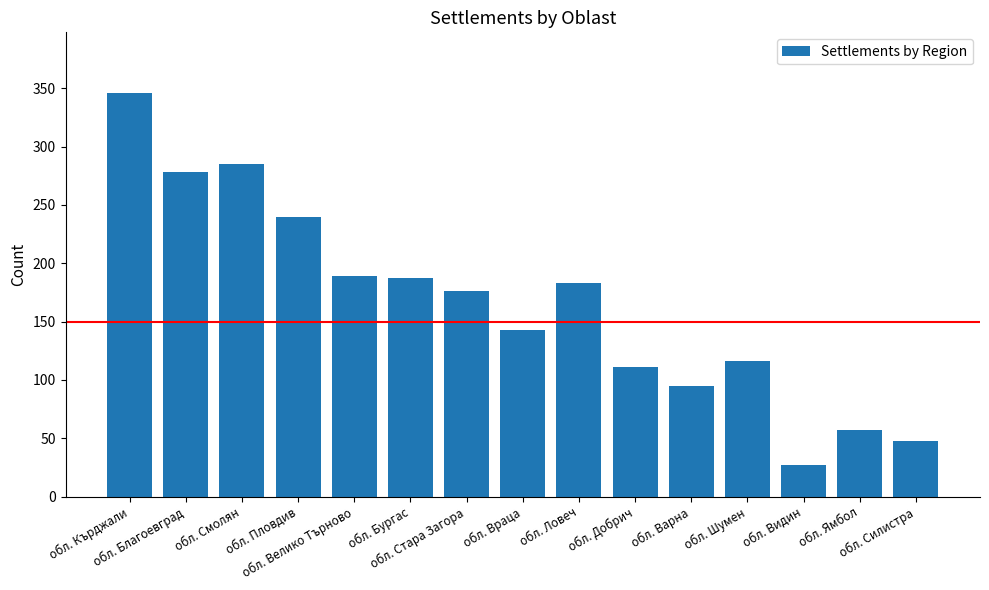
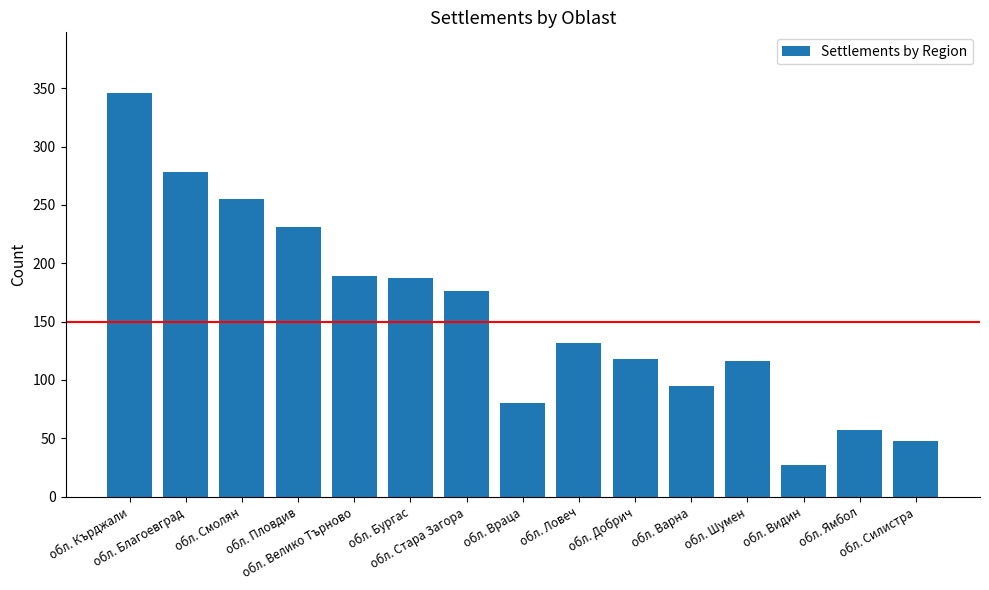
обл. Смолян: 285 -> 255
обл. Пловдив: 240 -> 231
обл. Враца: 143 -> 80
обл. Ловеч: 183 -> 132
обл. Добрич: 111 -> 118
